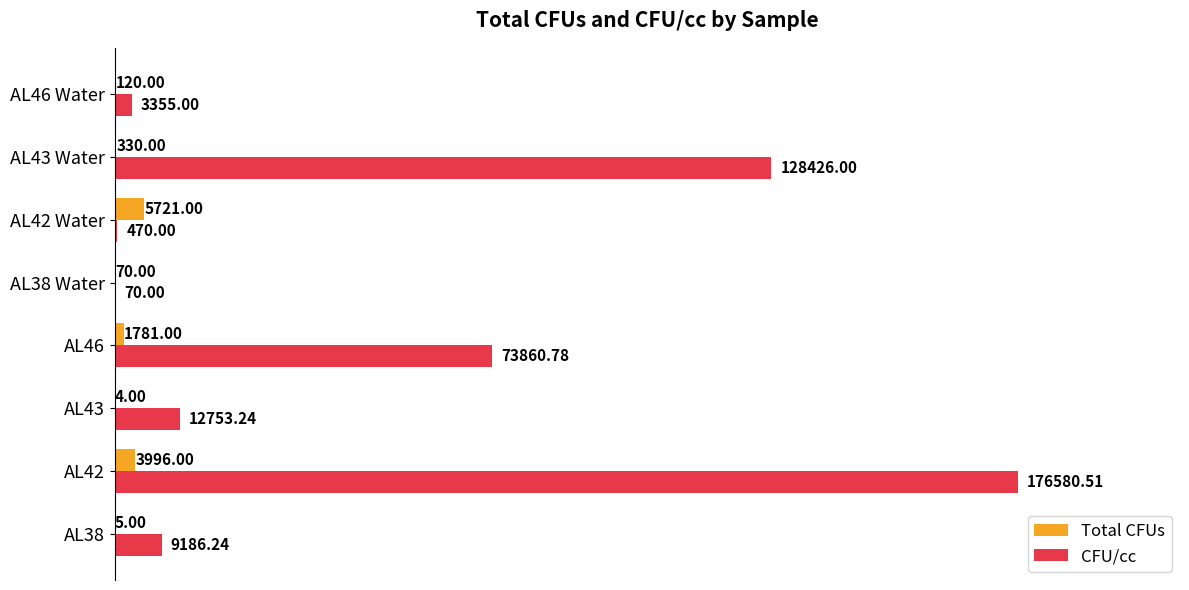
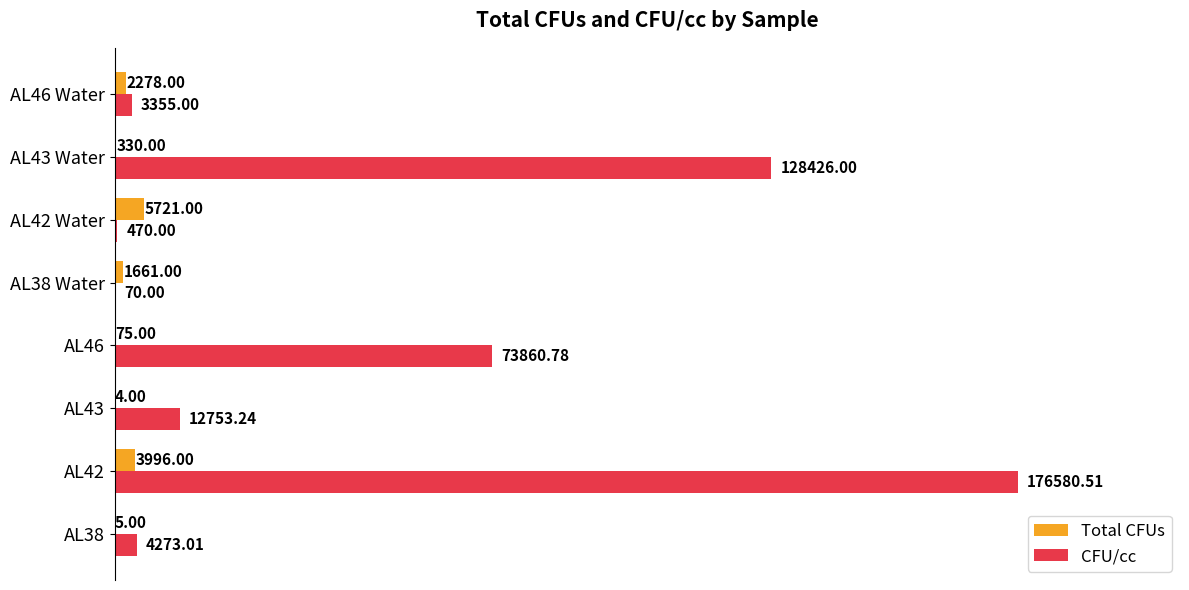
Total CFUs, AL46 Water: 120.00 -> 2278.00
Total CFUs, AL38 Water: 70.00 -> 1661.00
Total CFUs, AL46: 1781.00 -> 75.00
CFU/cc, AL38: 9186.24 -> 4273.01
